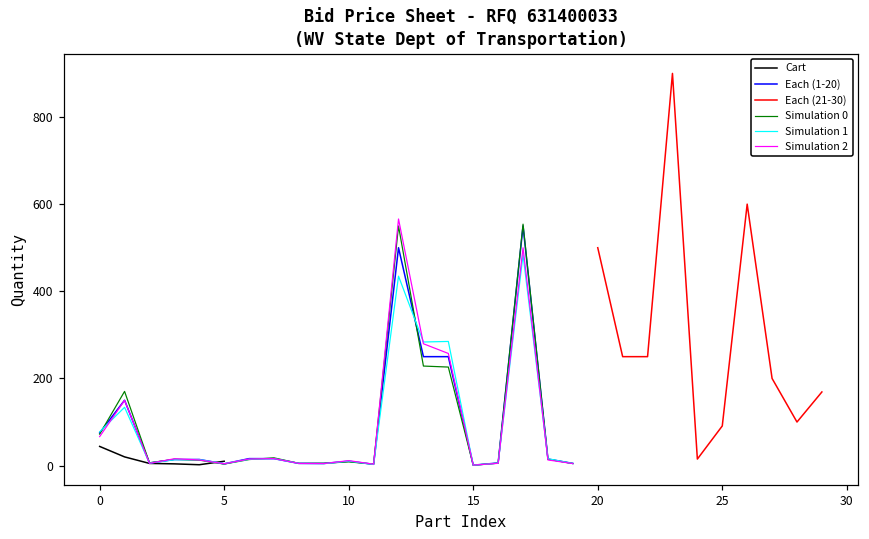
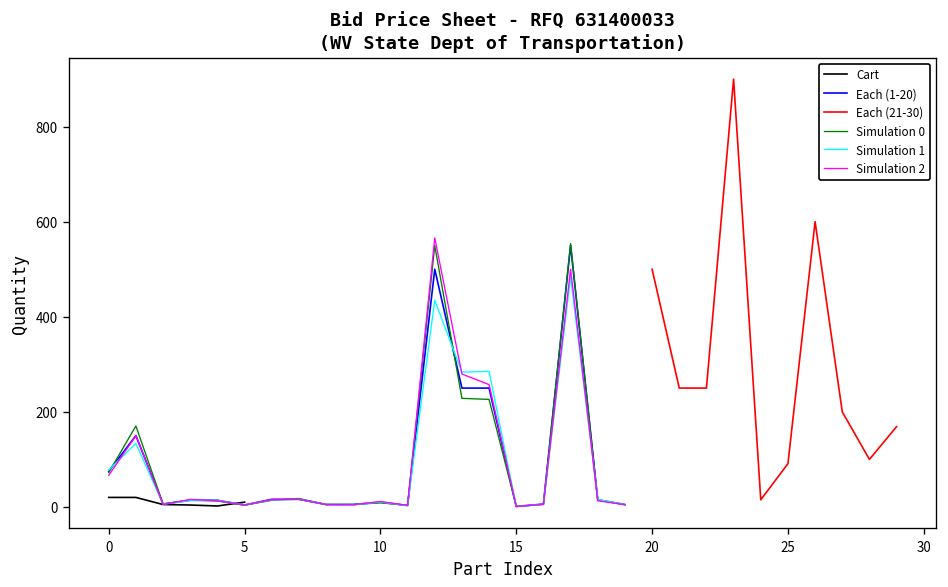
Cart, 0: 40 -> 20
